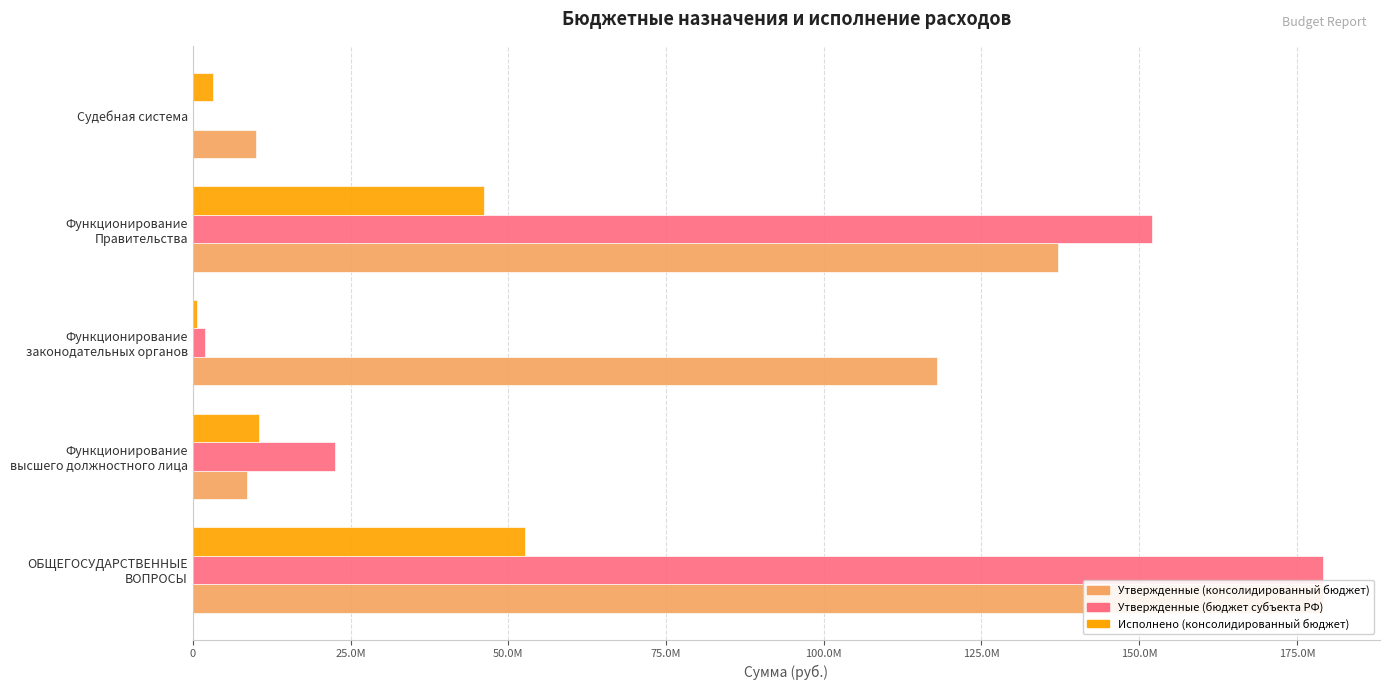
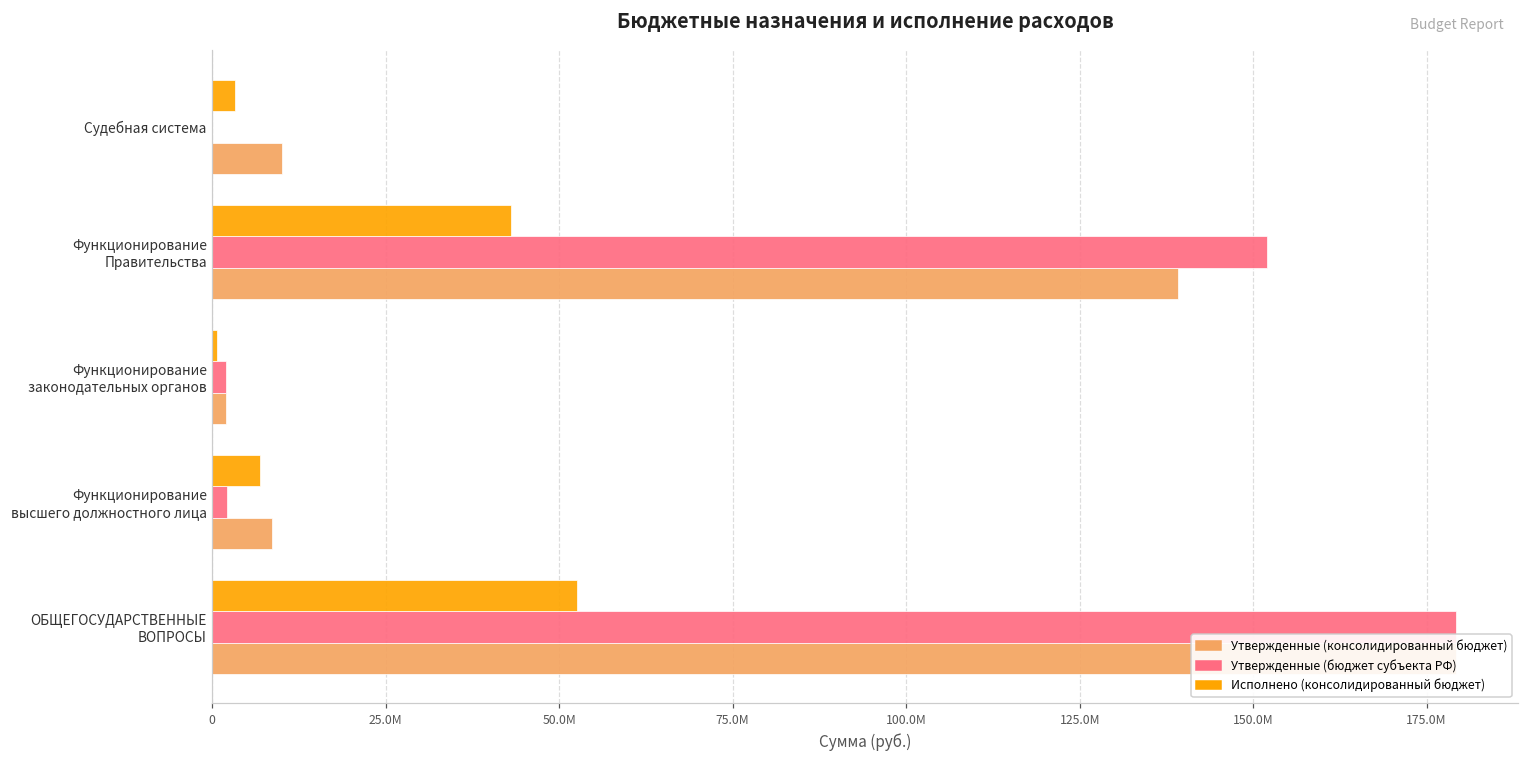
Исполнено (консолидированный бюджет), Функционирование Правительства: 46000000 -> 43000000
Утвержденные (консолидированный бюджет), Функционирование Правительства: 137000000 -> 139000000
Утвержденные (консолидированный бюджет), Функционирование законодательных органов: 118000000 -> 2000000
Исполнено (консолидированный бюджет), Функционирование высшего должностного лица: 11000000 -> 7000000
Утвержденные (бюджет субъекта РФ), Функционирование высшего должностного лица: 23000000 -> 2000000
